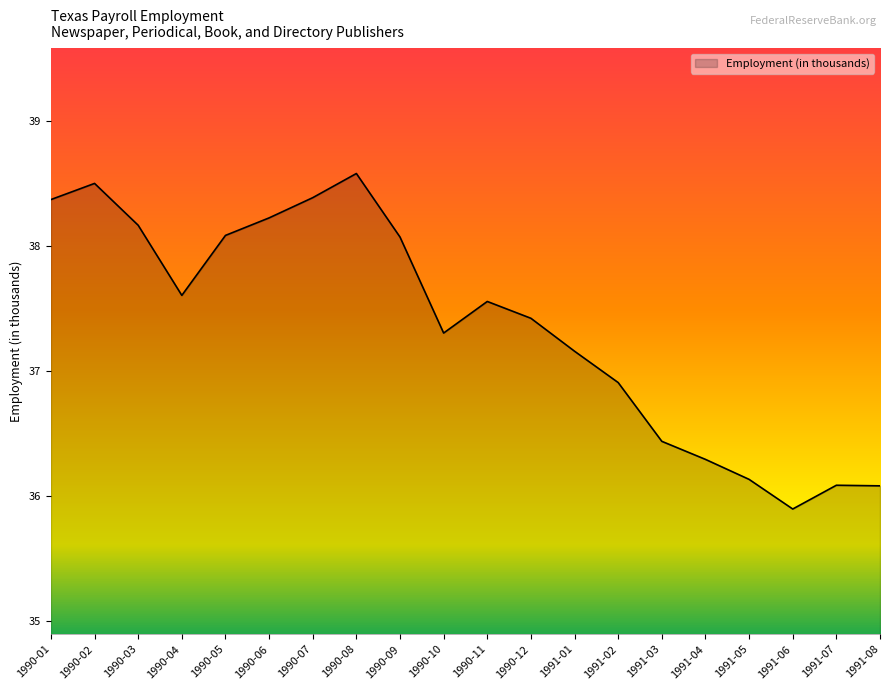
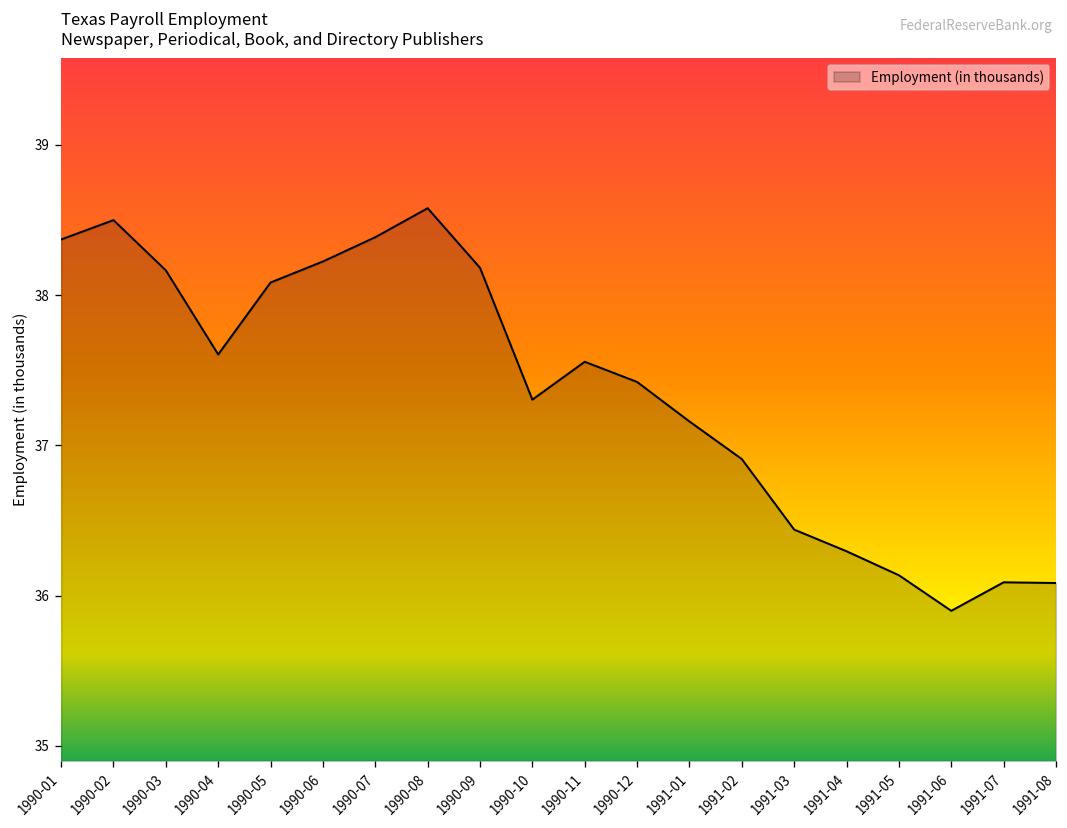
1990-09: 38.07 -> 38.18
